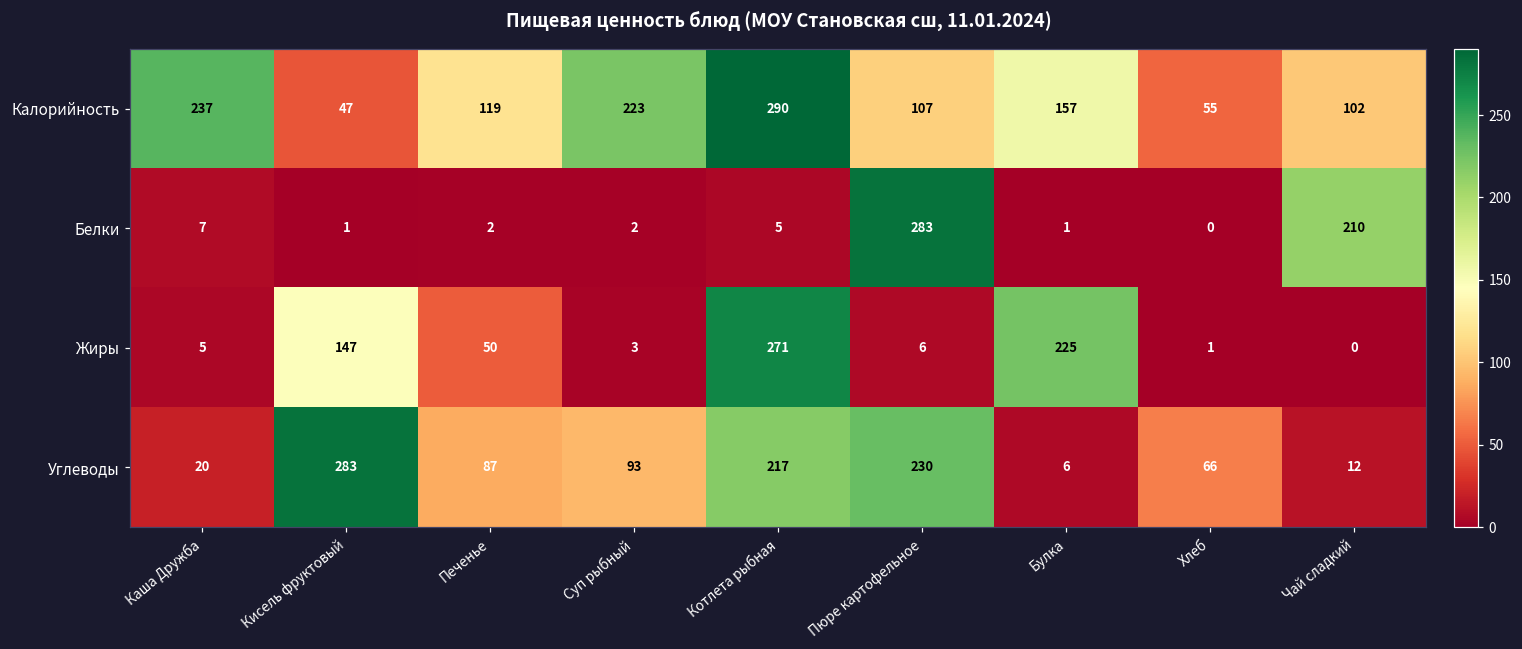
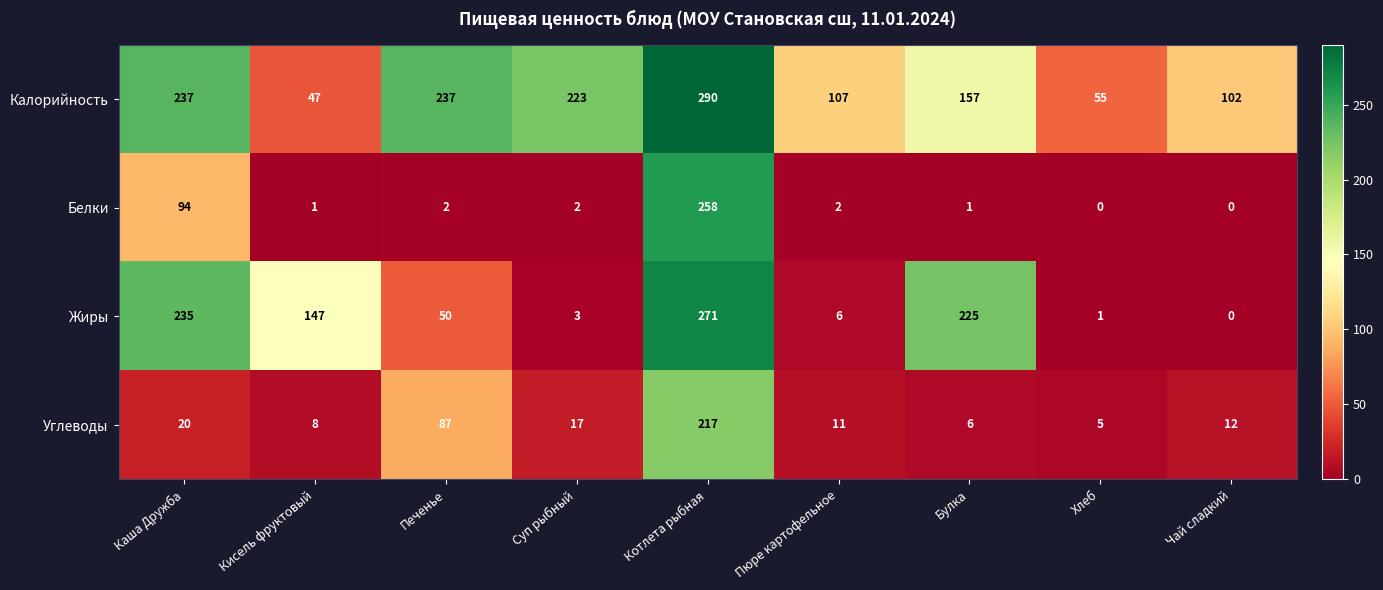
Калорийность, Печенье: 119 -> 237
Белки, Каша Дружба: 7 -> 94
Белки, Котлета рыбная: 5 -> 258
Белки, Пюре картофельное: 283 -> 2
Белки, Чай сладкий: 210 -> 0
Жиры, Каша Дружба: 5 -> 235
Углеводы, Кисель фруктовый: 283 -> 8
Углеводы, Суп рыбный: 93 -> 17
Углеводы, Пюре картофельное: 230 -> 11
Углеводы, Хлеб: 66 -> 5
